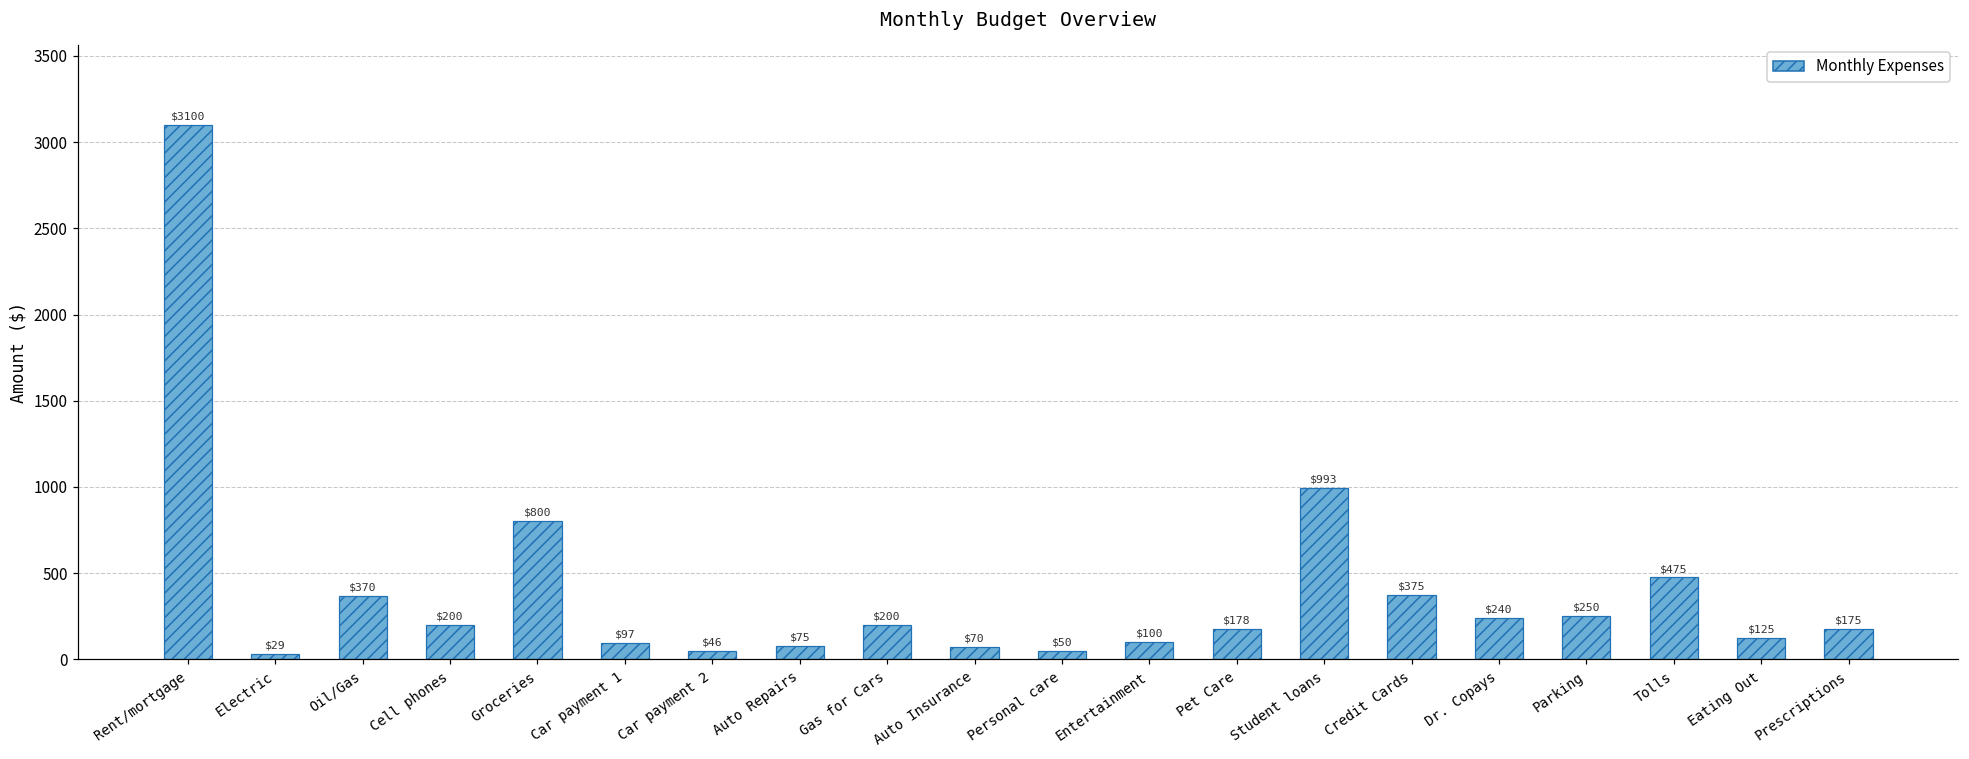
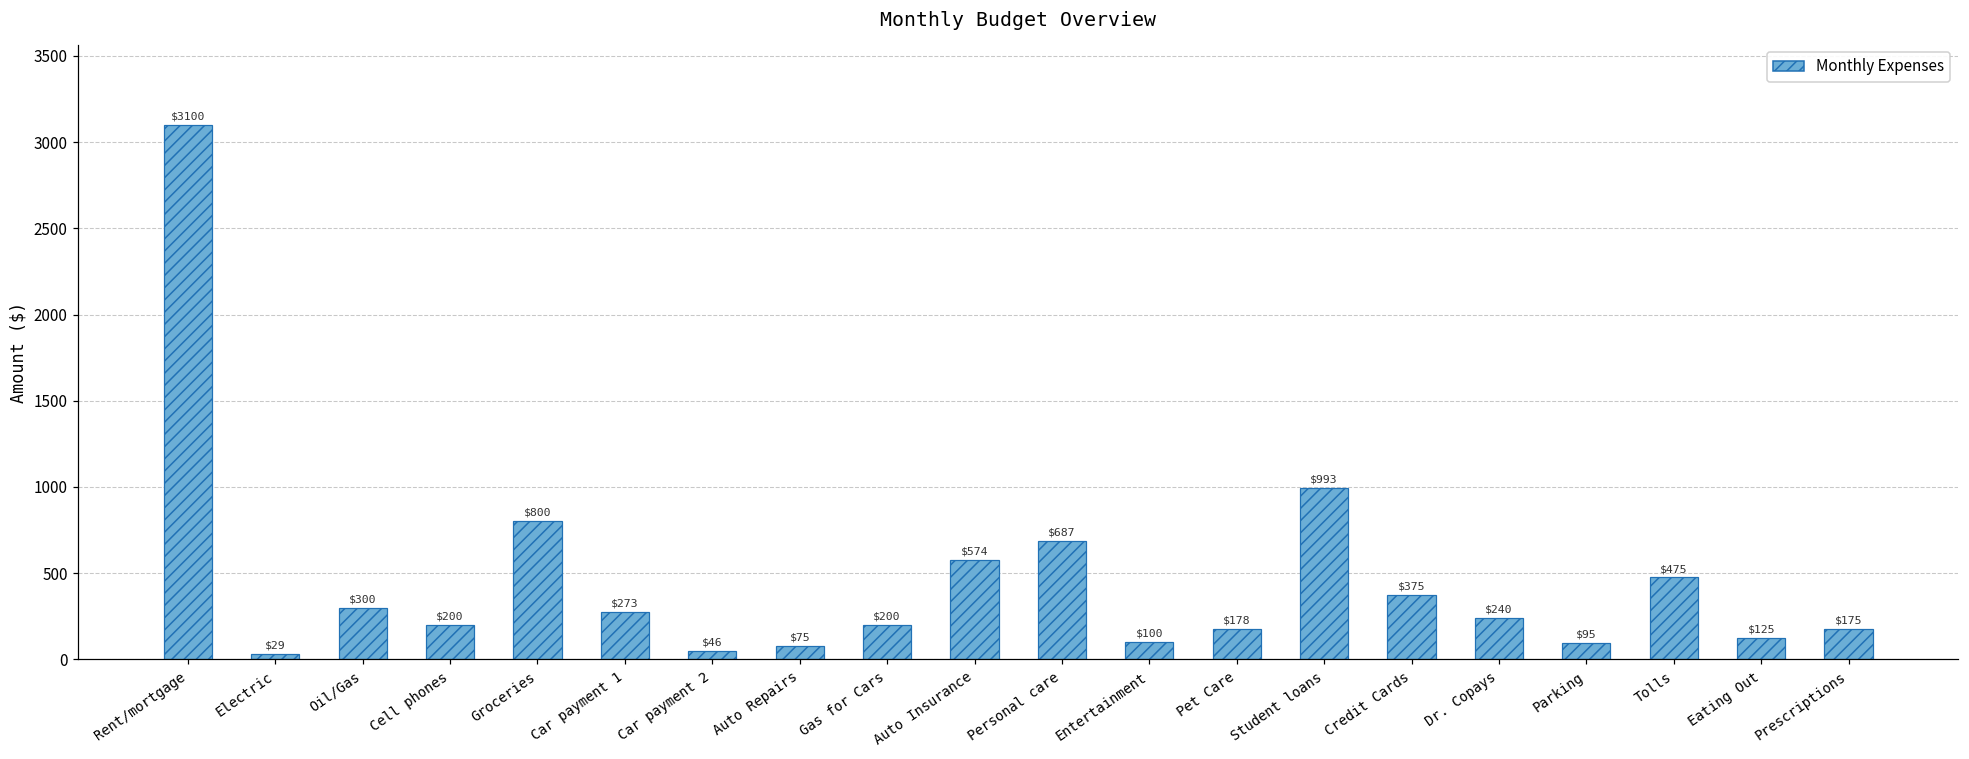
Oil/Gas: $370 -> $300
Car payment 1: $97 -> $273
Auto Insurance: $70 -> $574
Personal care: $50 -> $687
Parking: $250 -> $95
